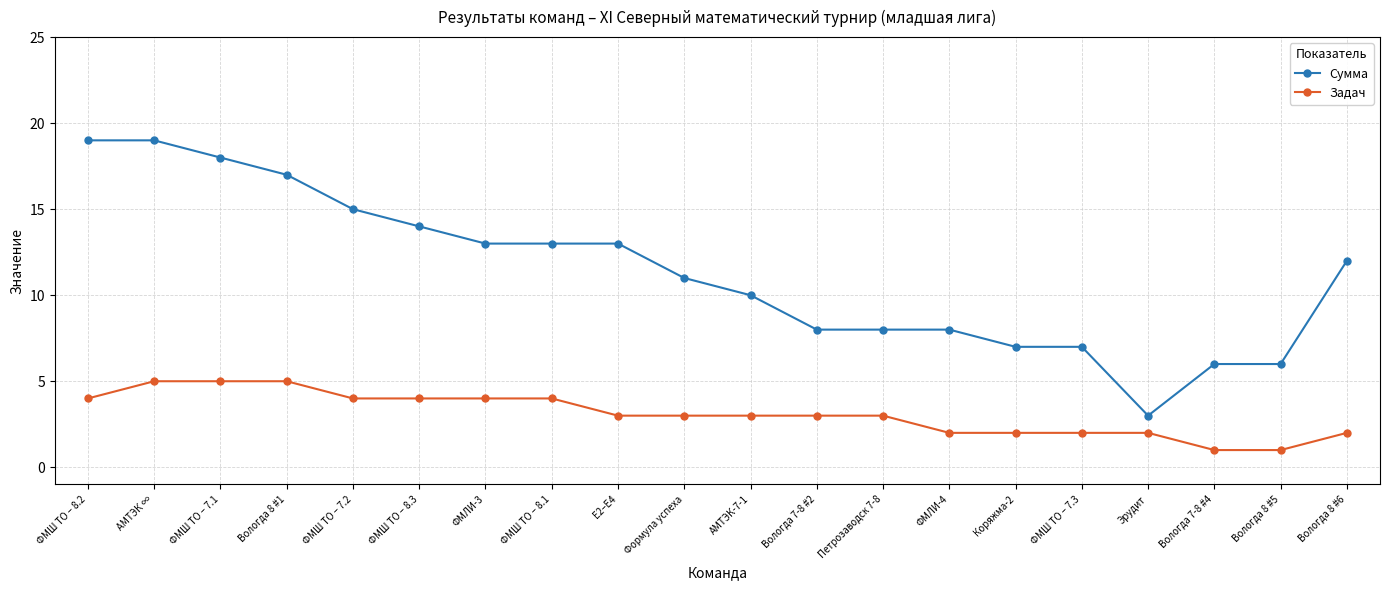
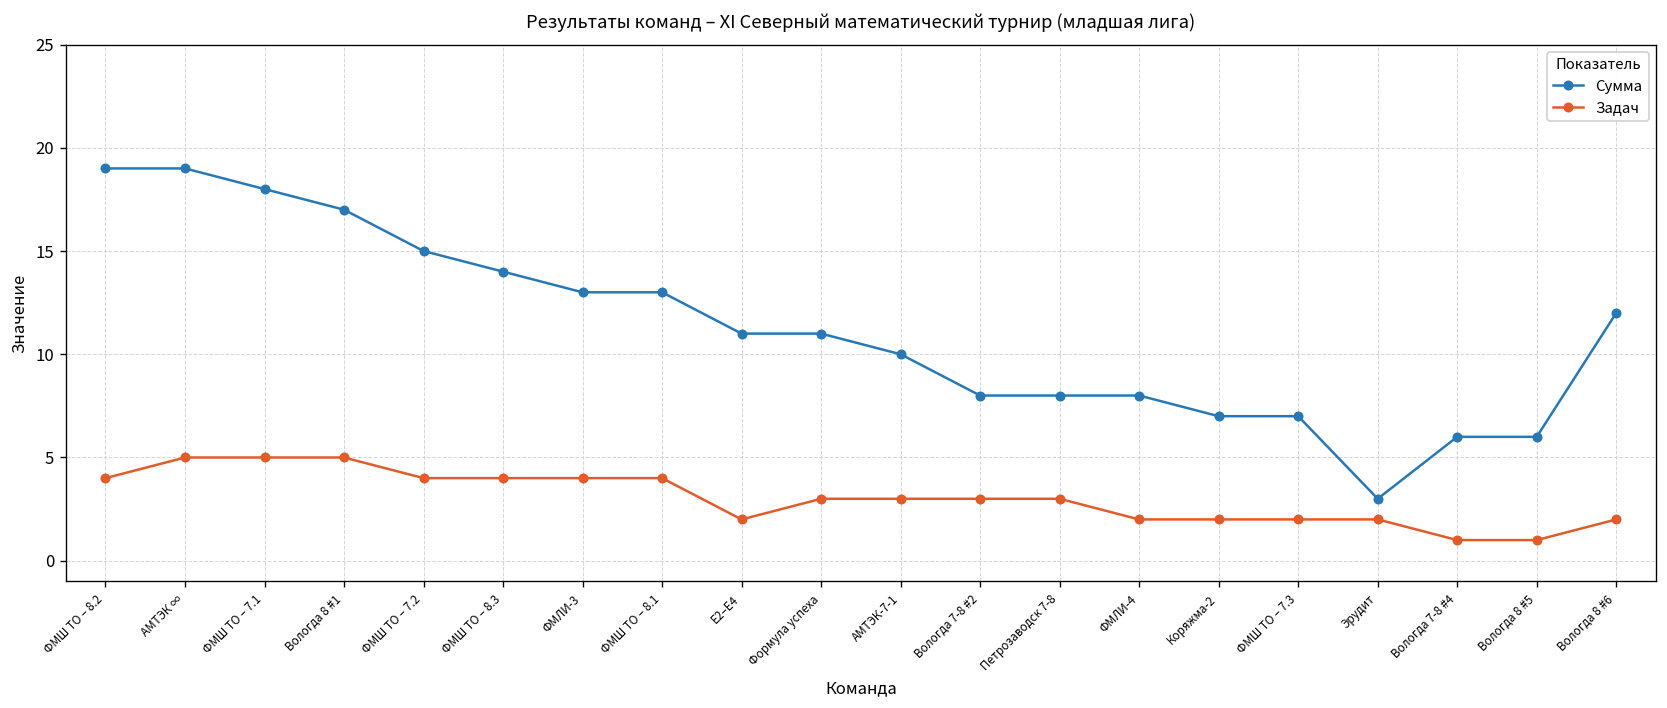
Сумма, Е2–Е4: 13 -> 11
Задач, Е2–Е4: 3 -> 2
